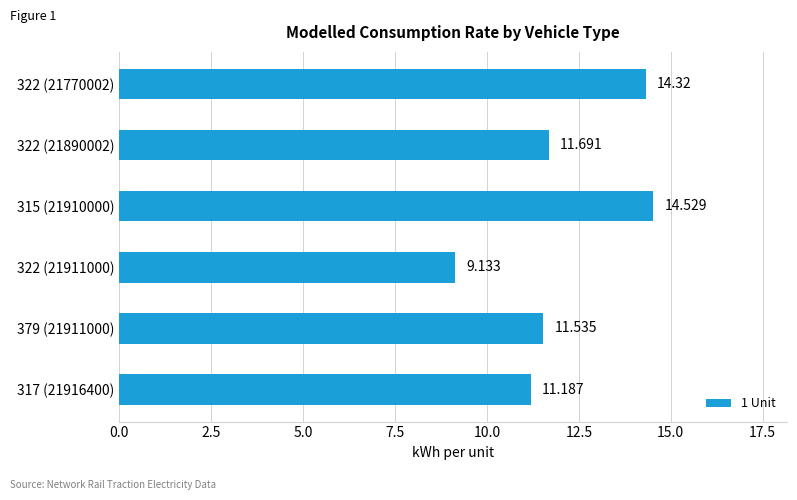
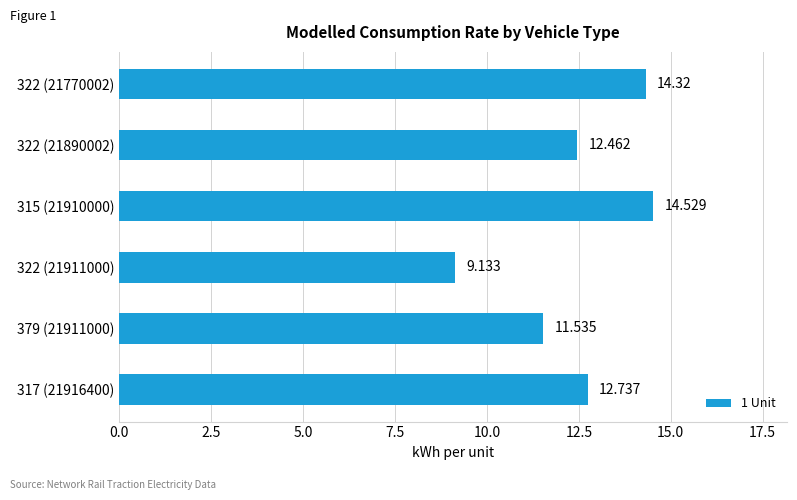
322 (21890002): 11.691 -> 12.462
317 (21916400): 11.187 -> 12.737
